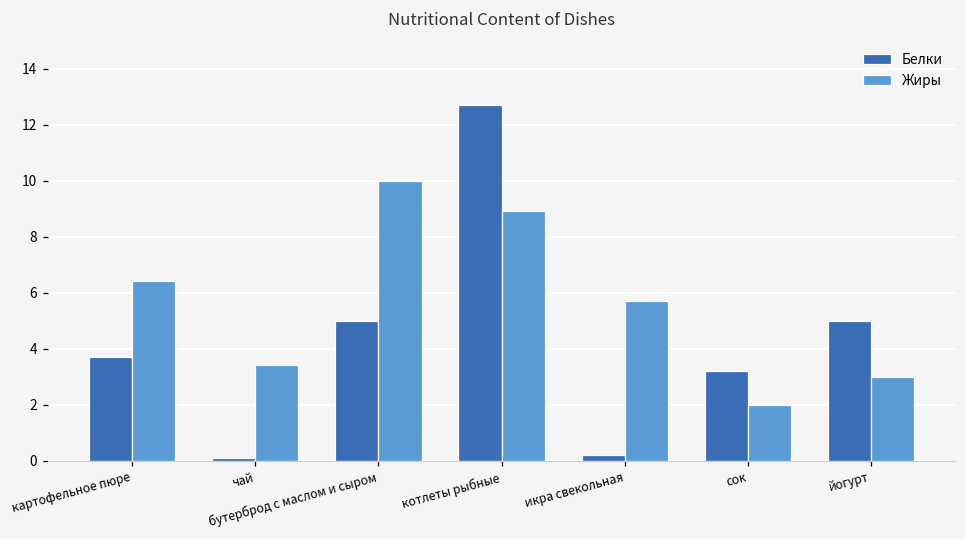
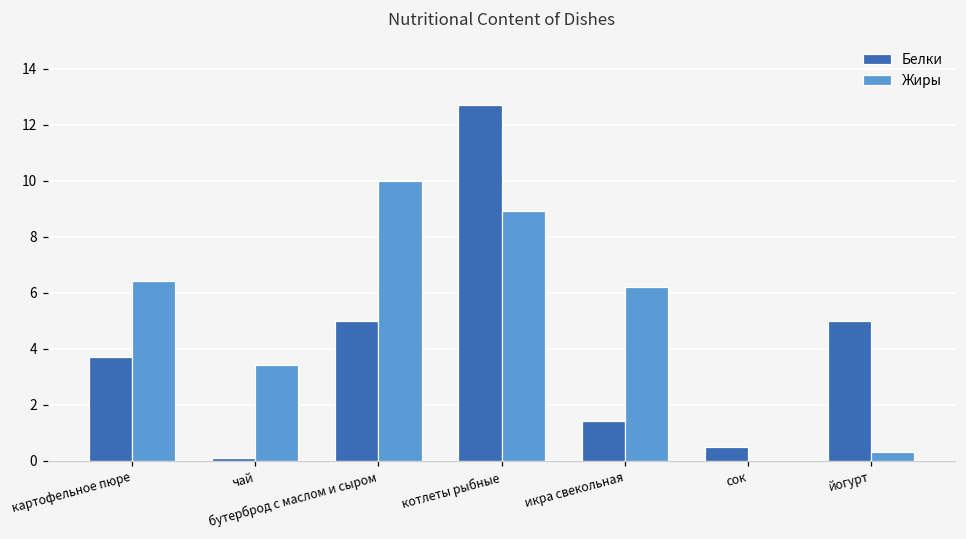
Белки, икра свекольная: 0.2 -> 1.4
Жиры, икра свекольная: 5.7 -> 6.2
Белки, сок: 3.2 -> 0.5
Жиры, сок: 2 -> 0
Жиры, йогурт: 3.0 -> 0.3
